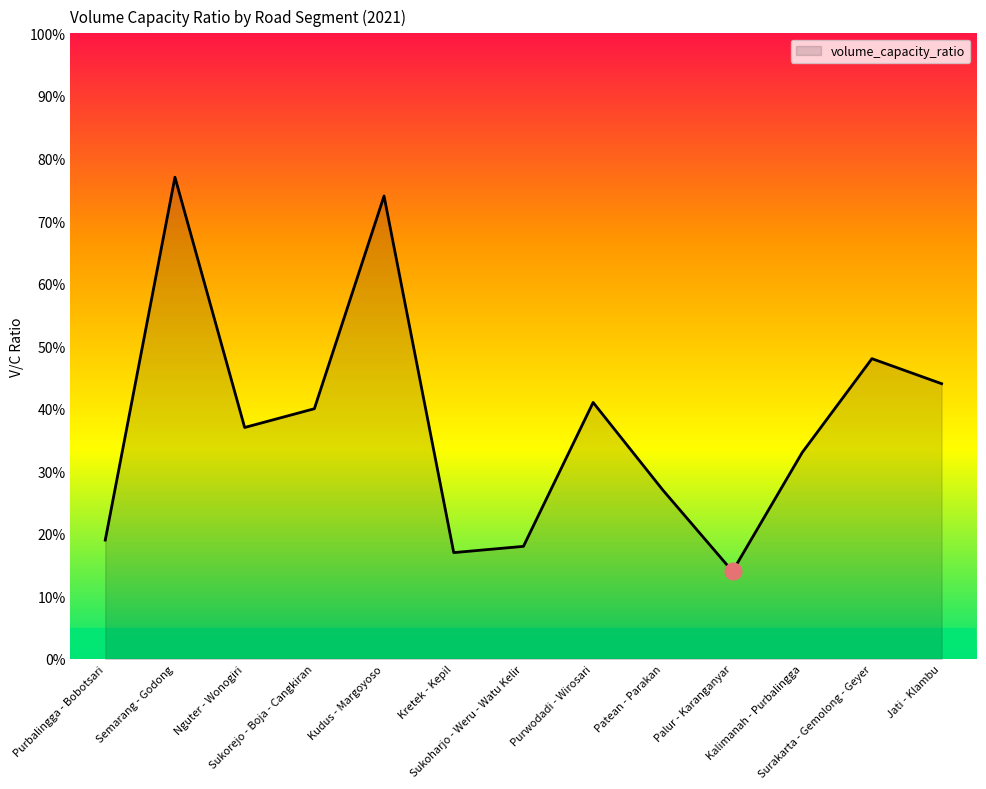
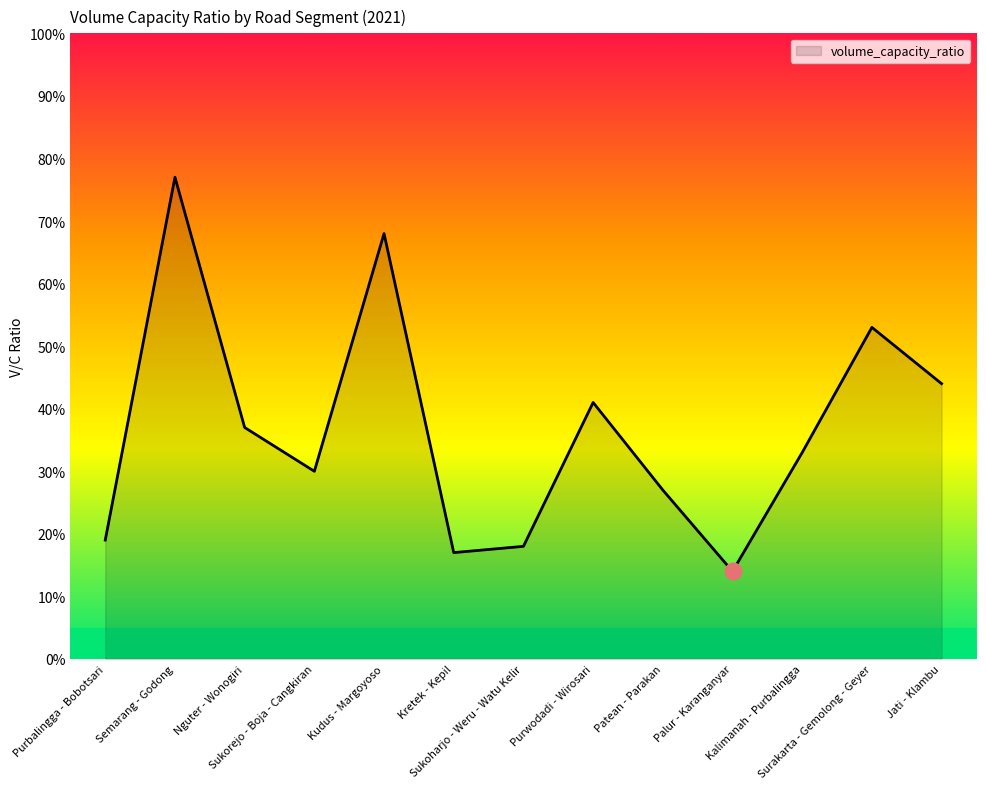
volume_capacity_ratio, Sukorejo - Boja - Cangkiran: 40% -> 30%
volume_capacity_ratio, Kudus - Margoyoso: 74% -> 68%
volume_capacity_ratio, Surakarta - Gemolong - Geyer: 48% -> 53%
